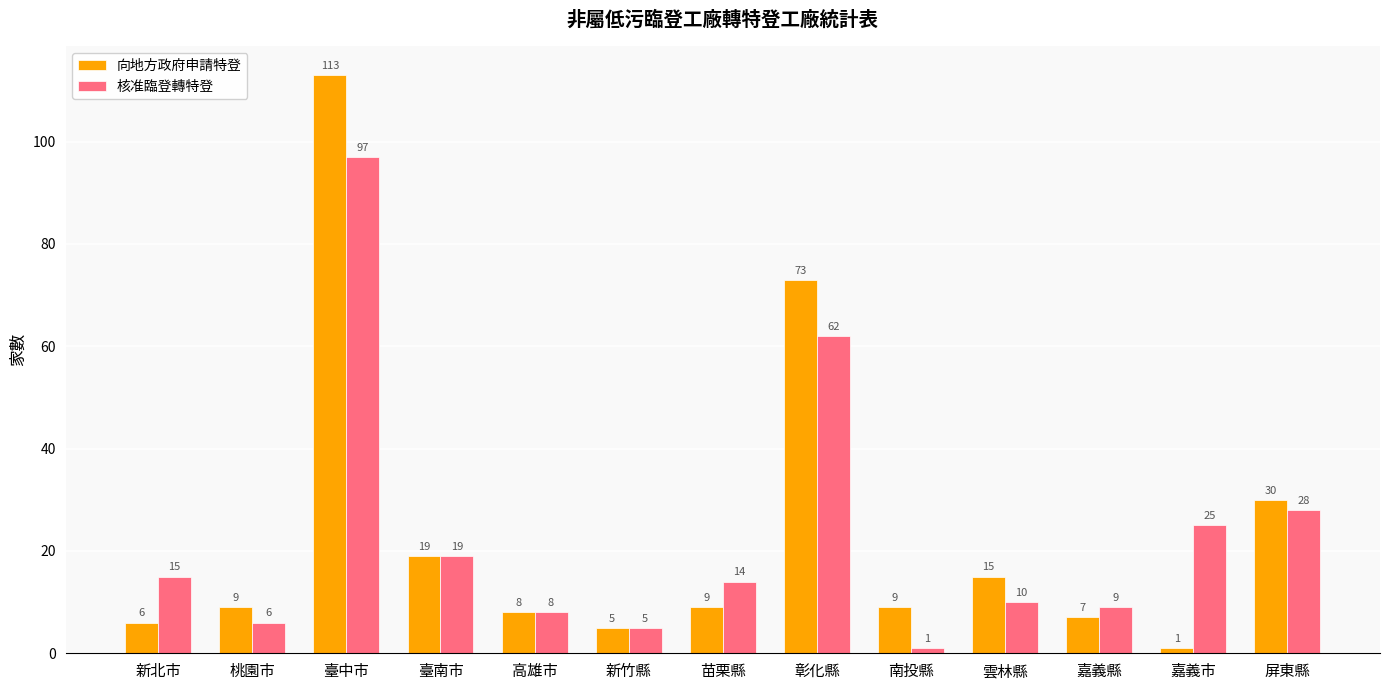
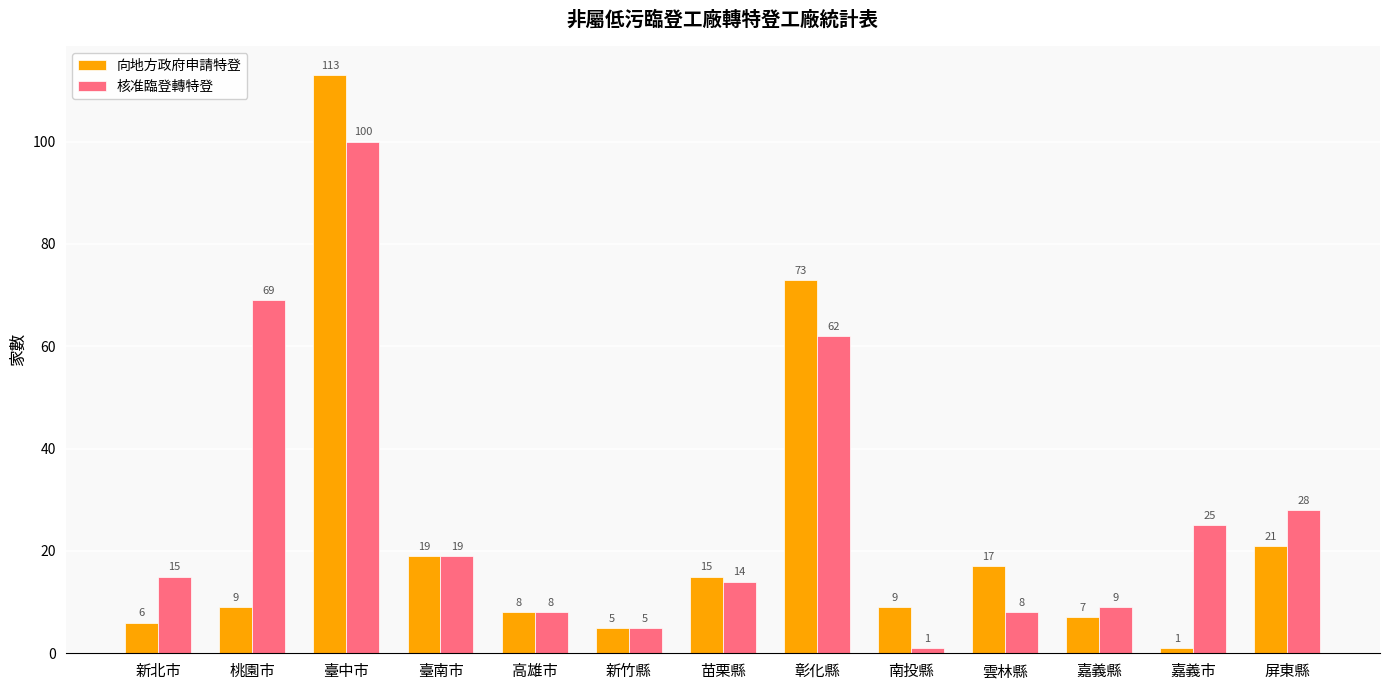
核准臨登轉特登, 桃園市: 6 -> 69
核准臨登轉特登, 臺中市: 97 -> 100
向地方政府申請特登, 苗栗縣: 9 -> 15
向地方政府申請特登, 雲林縣: 15 -> 17
核准臨登轉特登, 雲林縣: 10 -> 8
向地方政府申請特登, 屏東縣: 30 -> 21
